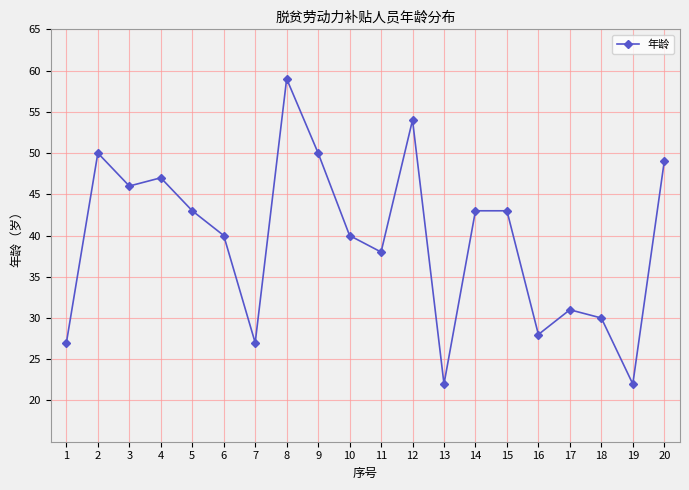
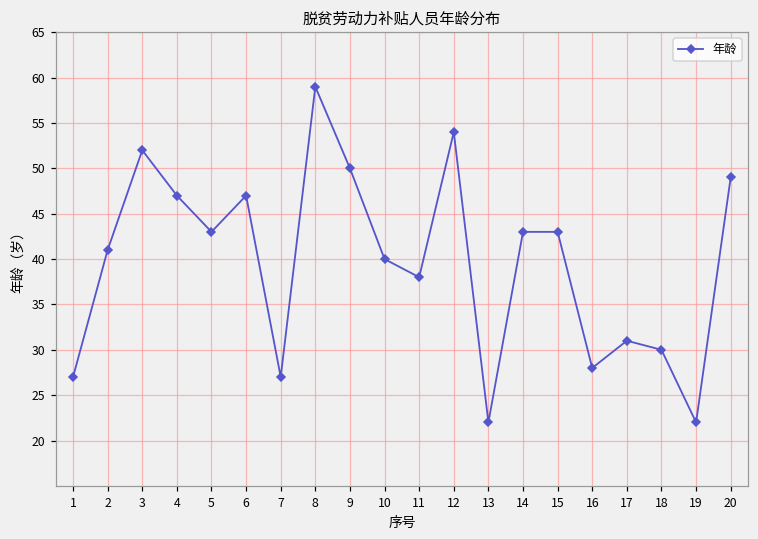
2: 50 -> 41
3: 46 -> 52
6: 40 -> 47
